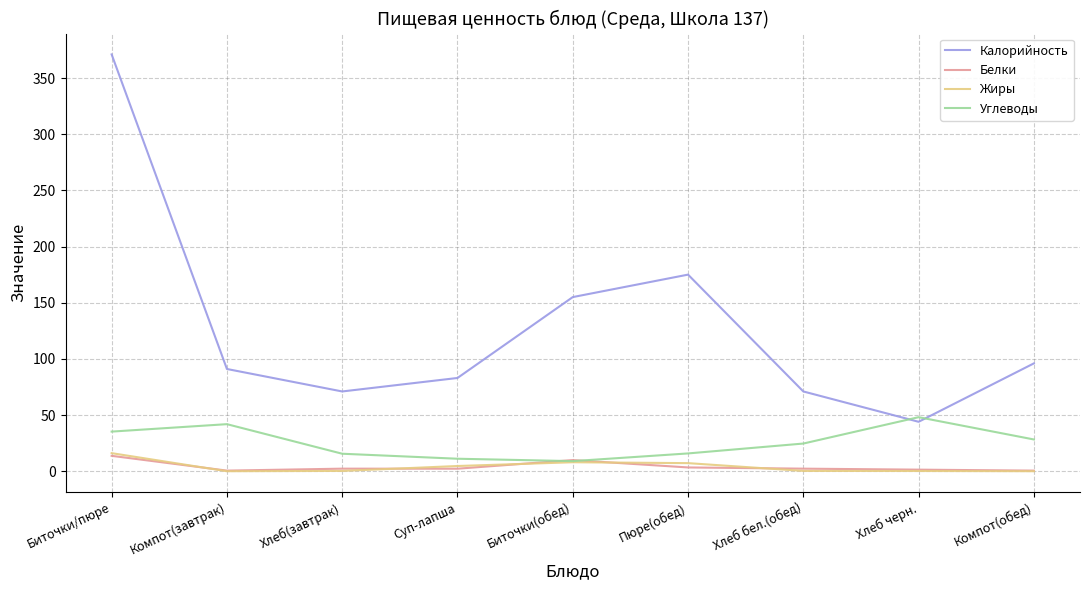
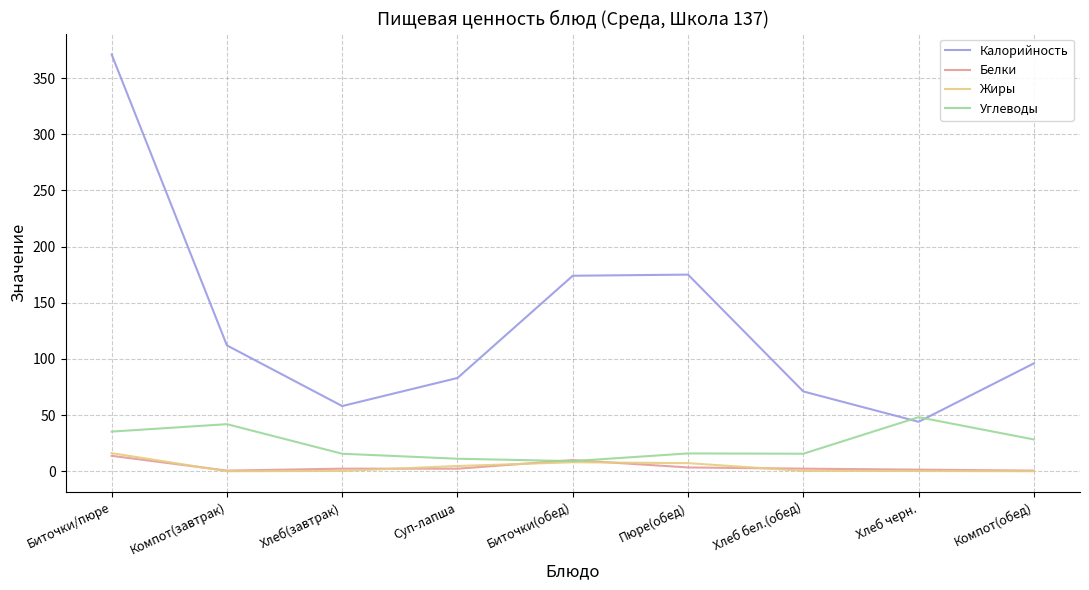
Калорийность, Компот(завтрак): 91 -> 112
Калорийность, Хлеб(завтрак): 71 -> 58
Калорийность, Биточки(обед): 155 -> 174
Углеводы, Хлеб бел.(обед): 25 -> 16
